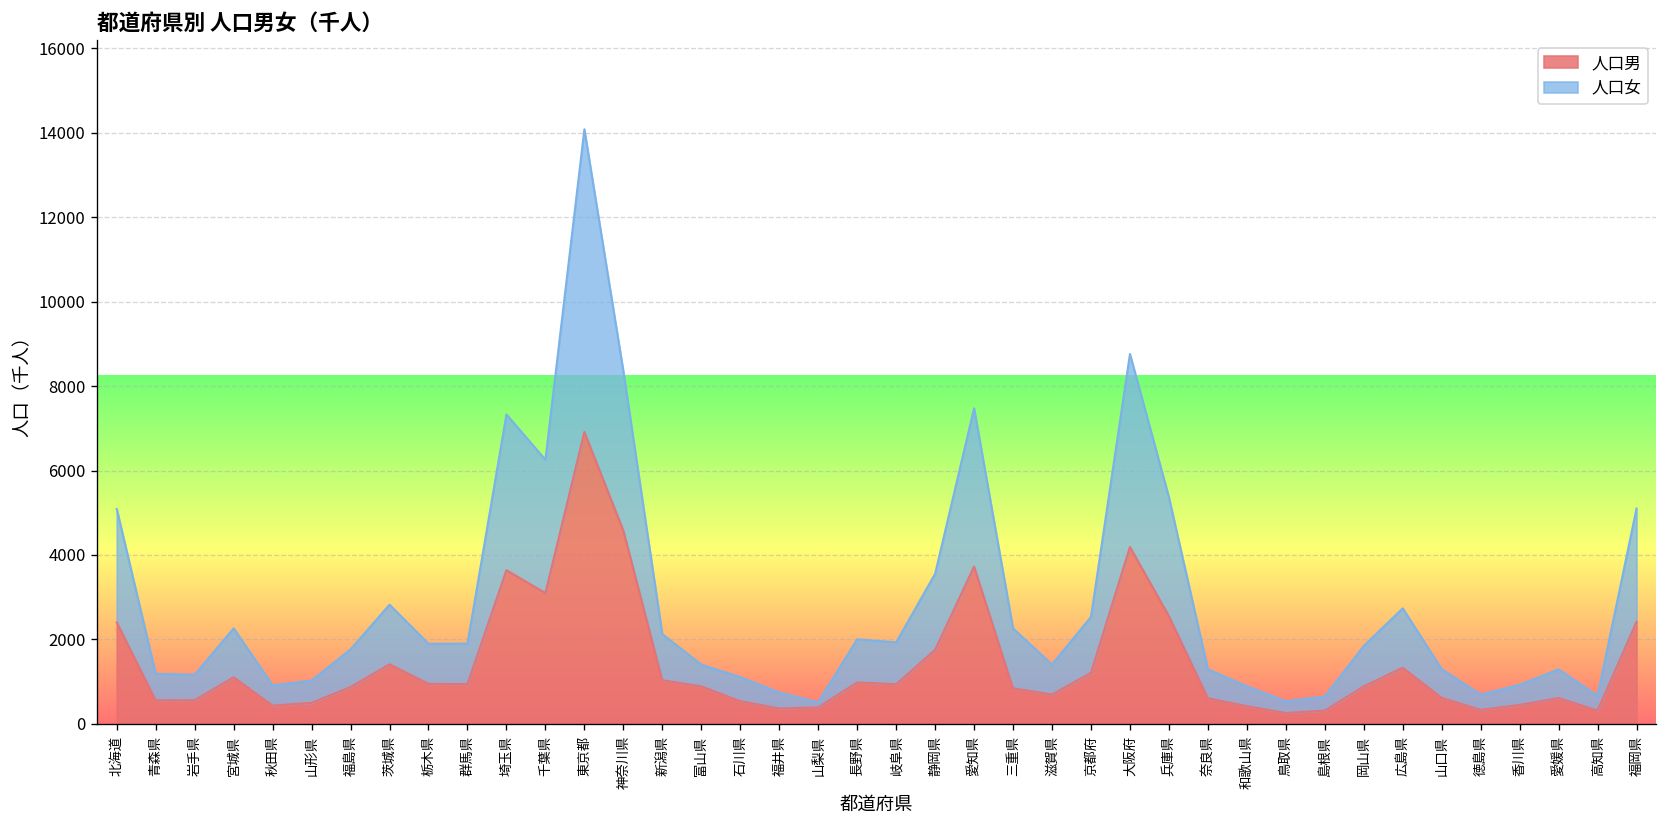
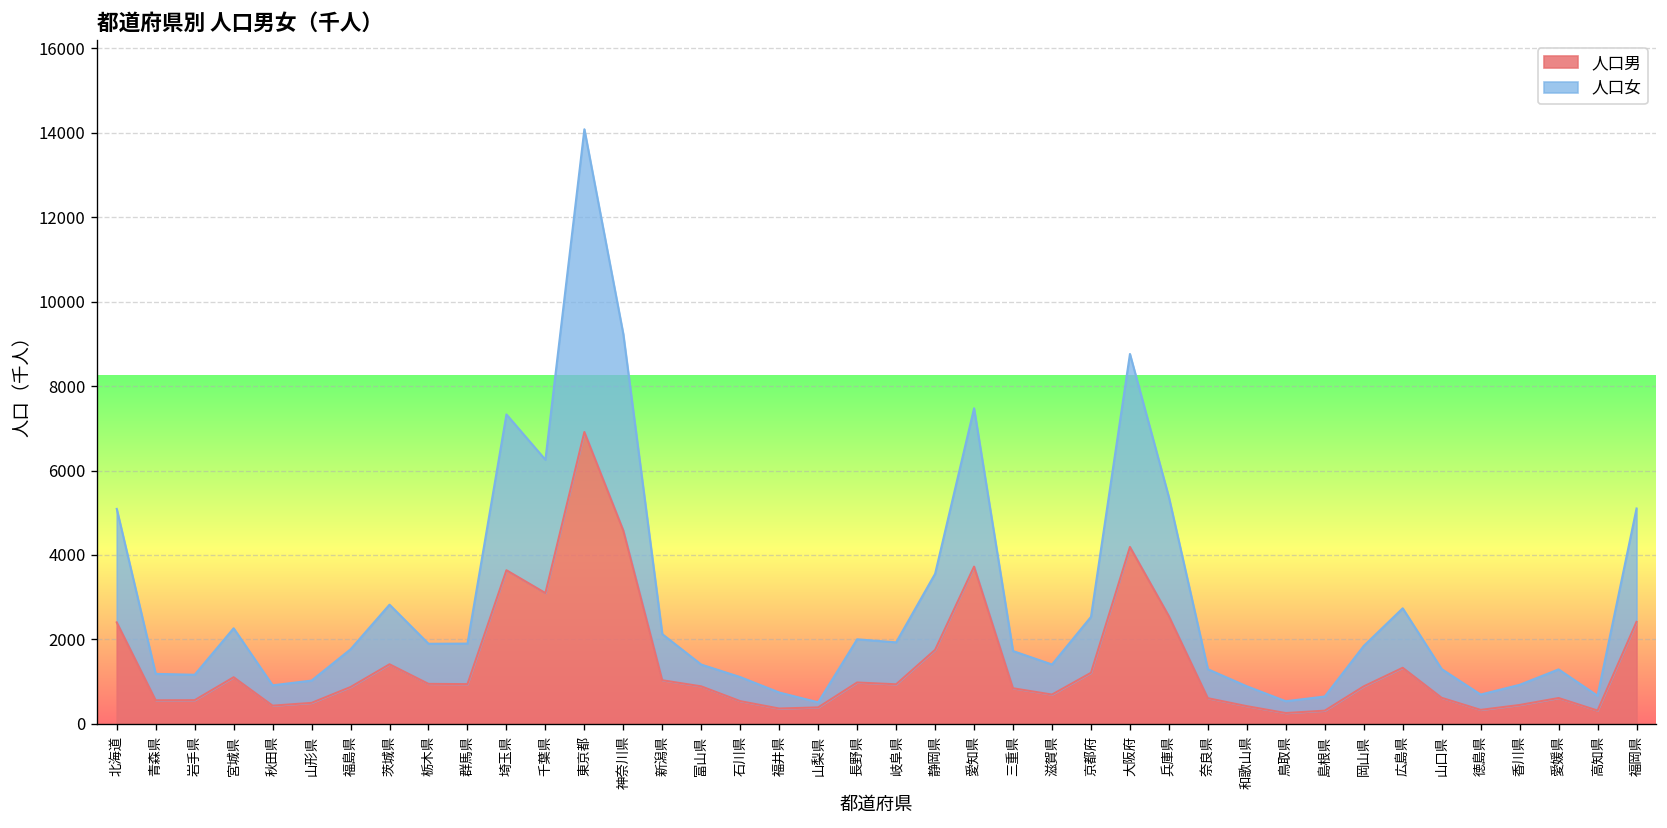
人口女, 神奈川県: 3800 -> 4700
人口女, 三重県: 1400 -> 900
